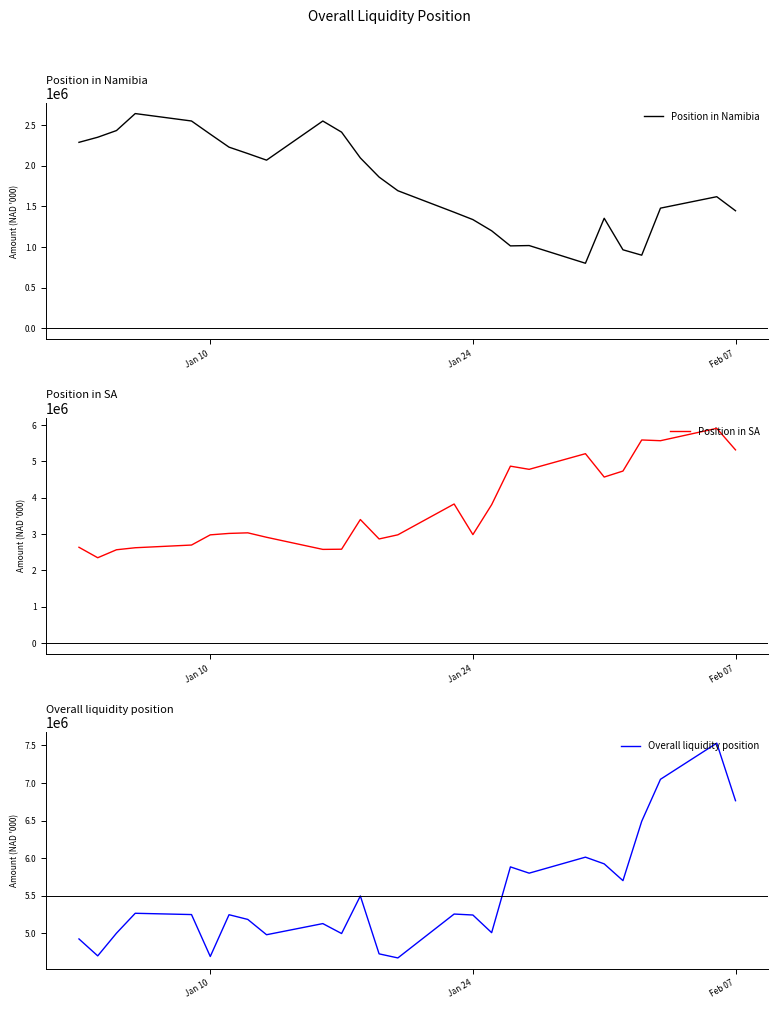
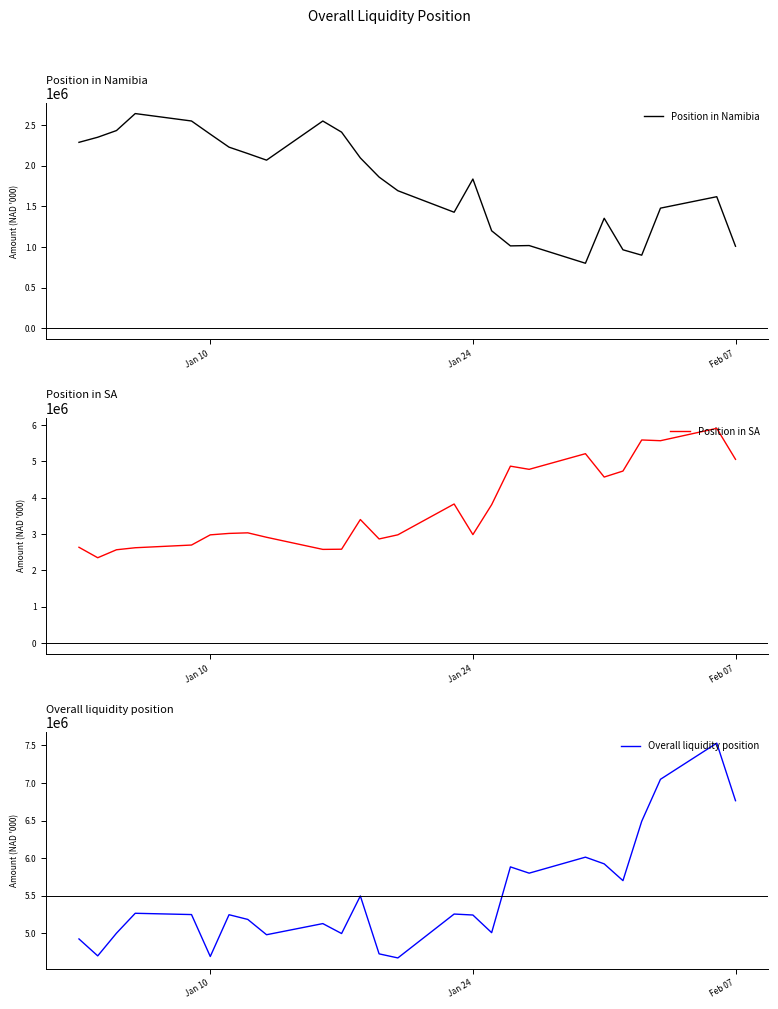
Position in Namibia, Jan 24: 1300000 -> 1800000
Position in Namibia, Feb 07: 1400000 -> 1000000
Position in SA, Feb 07: 5300000 -> 5100000
